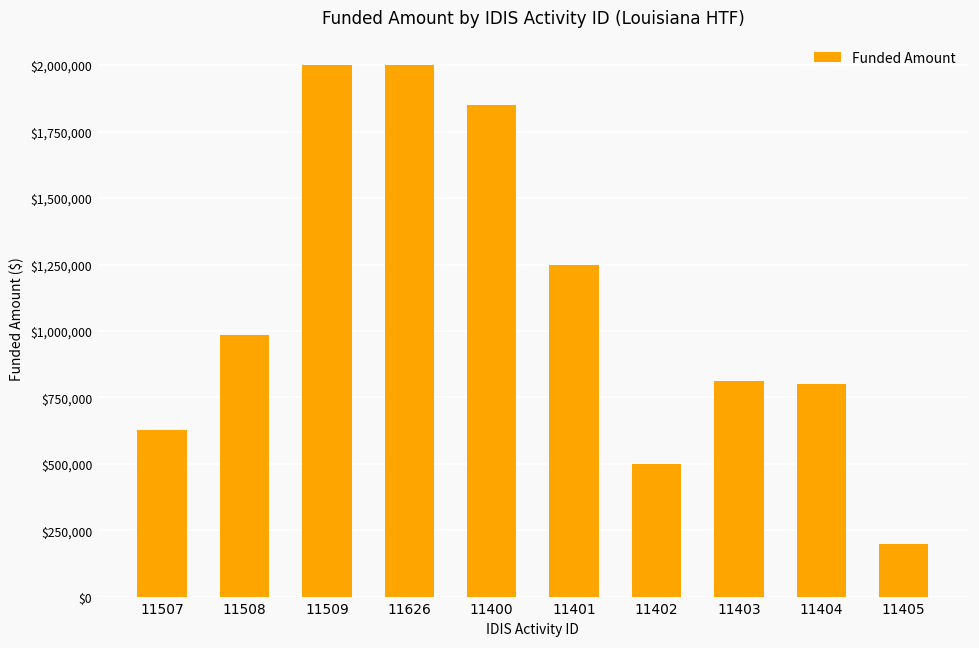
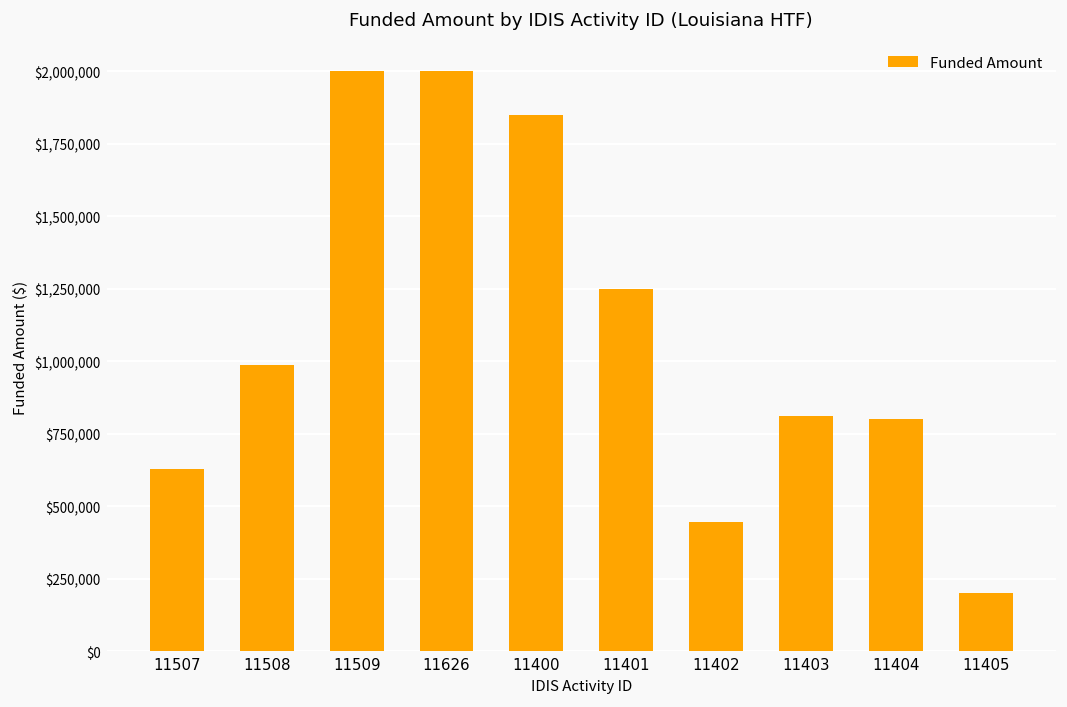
11402: $500,000 -> $450,000
